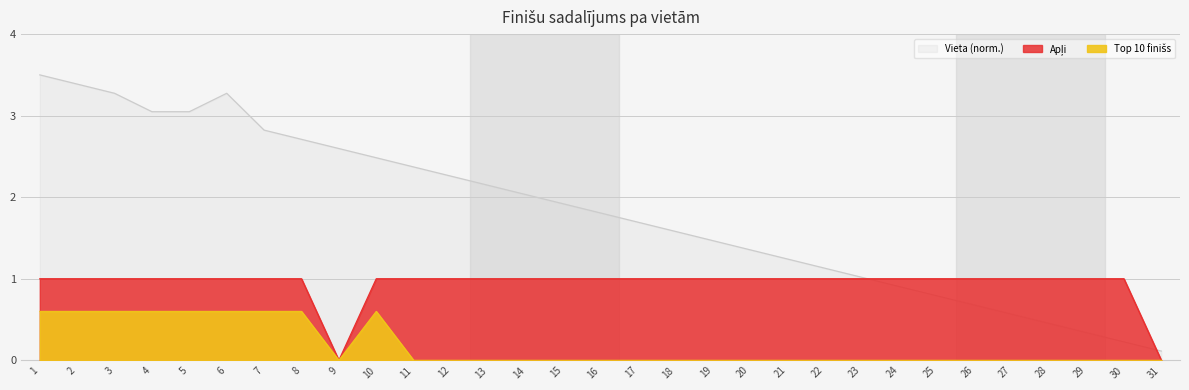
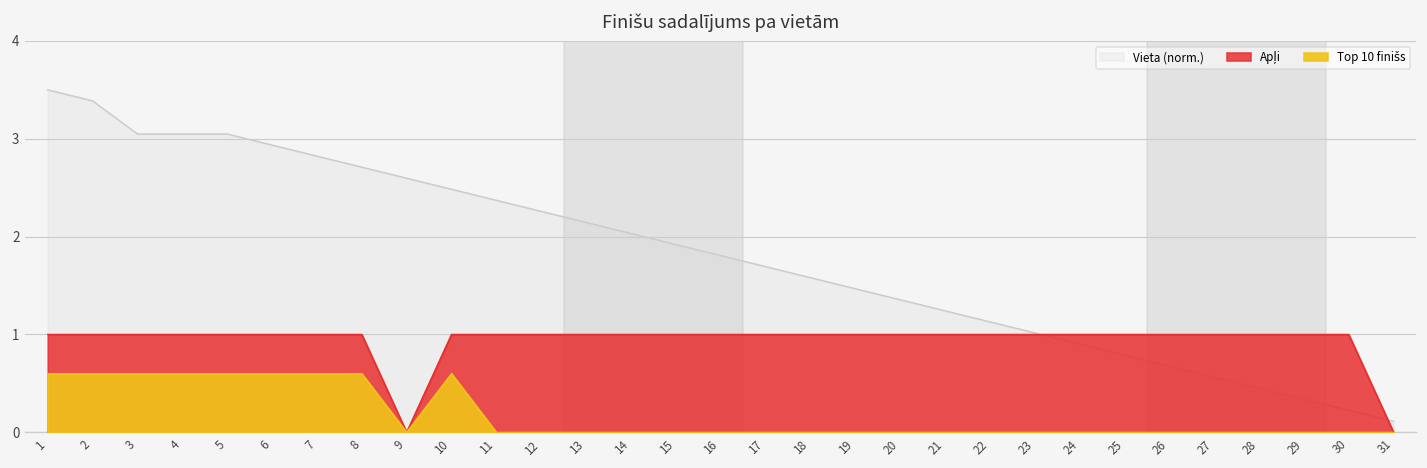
Vieta (norm.), 3: 3.3 -> 3.0
Vieta (norm.), 6: 3.3 -> 2.9
